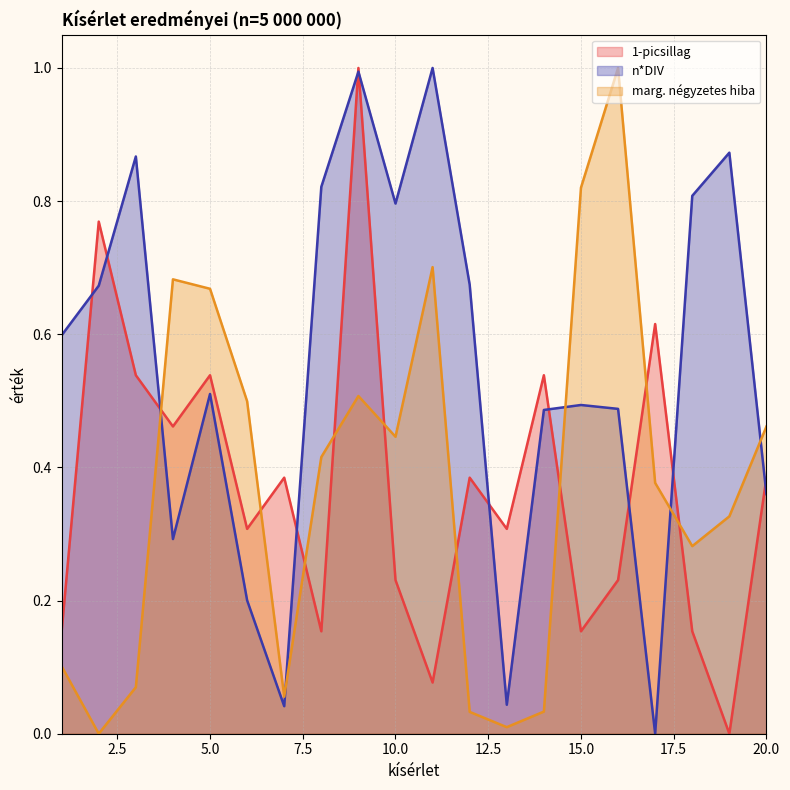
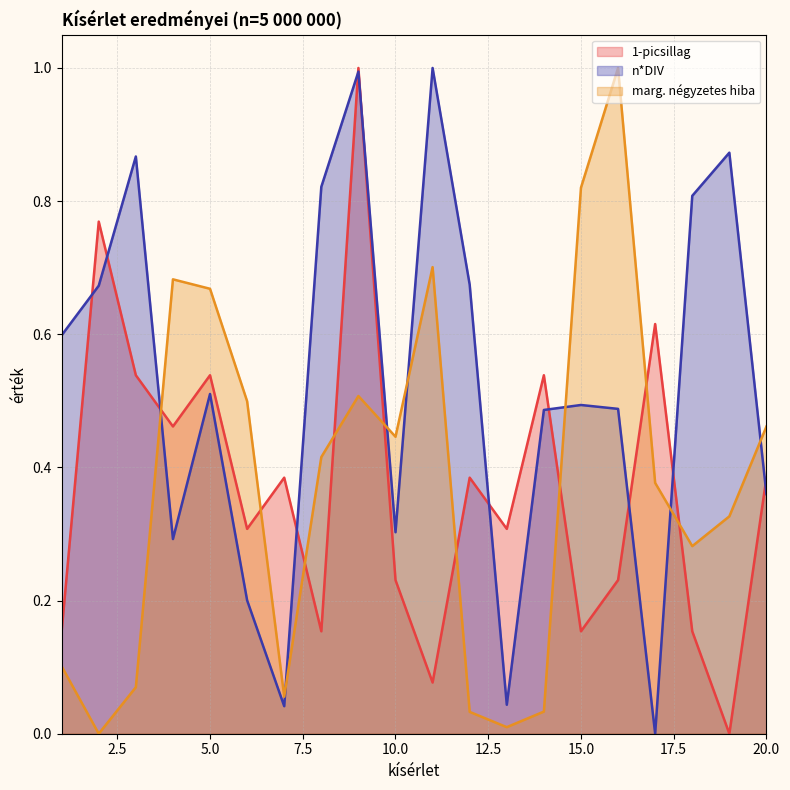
n*DIV, 10.0: 0.80 -> 0.30
